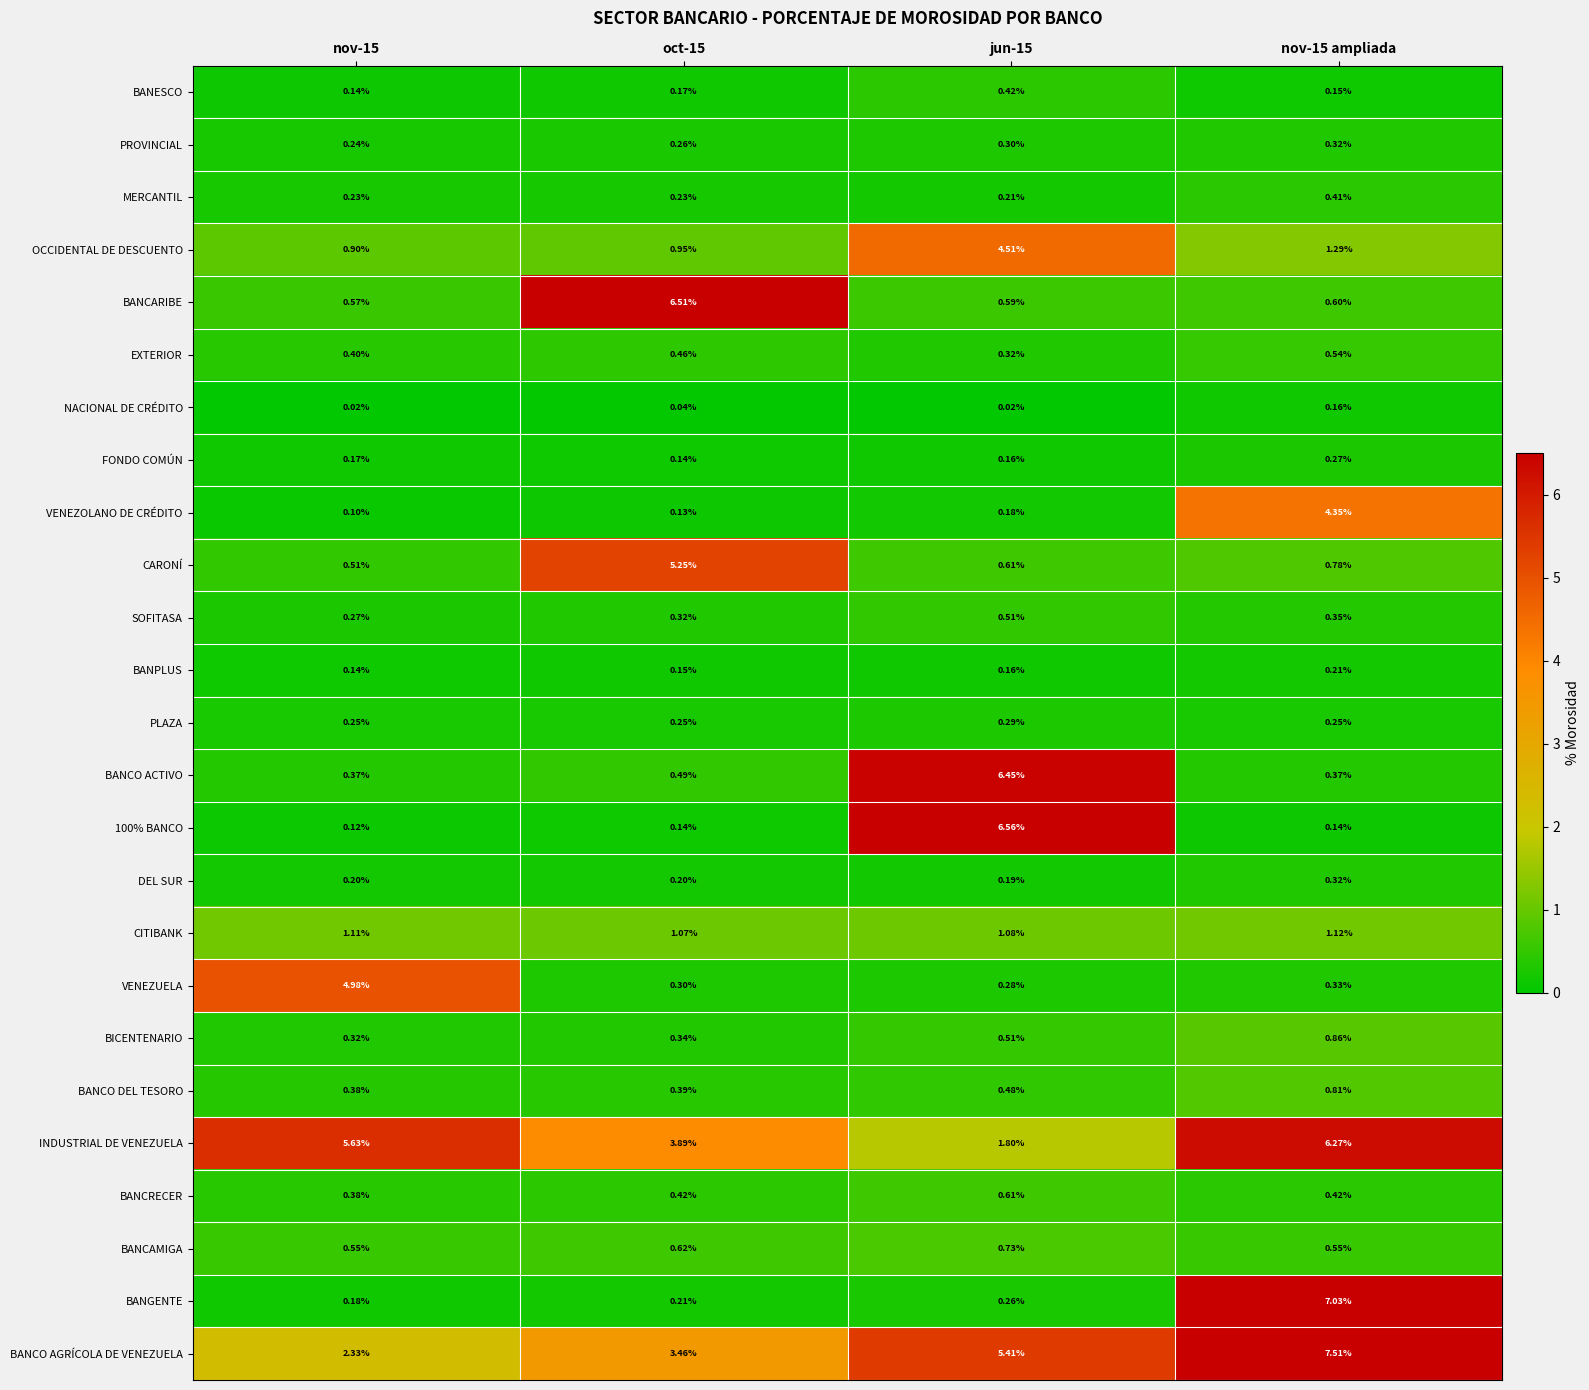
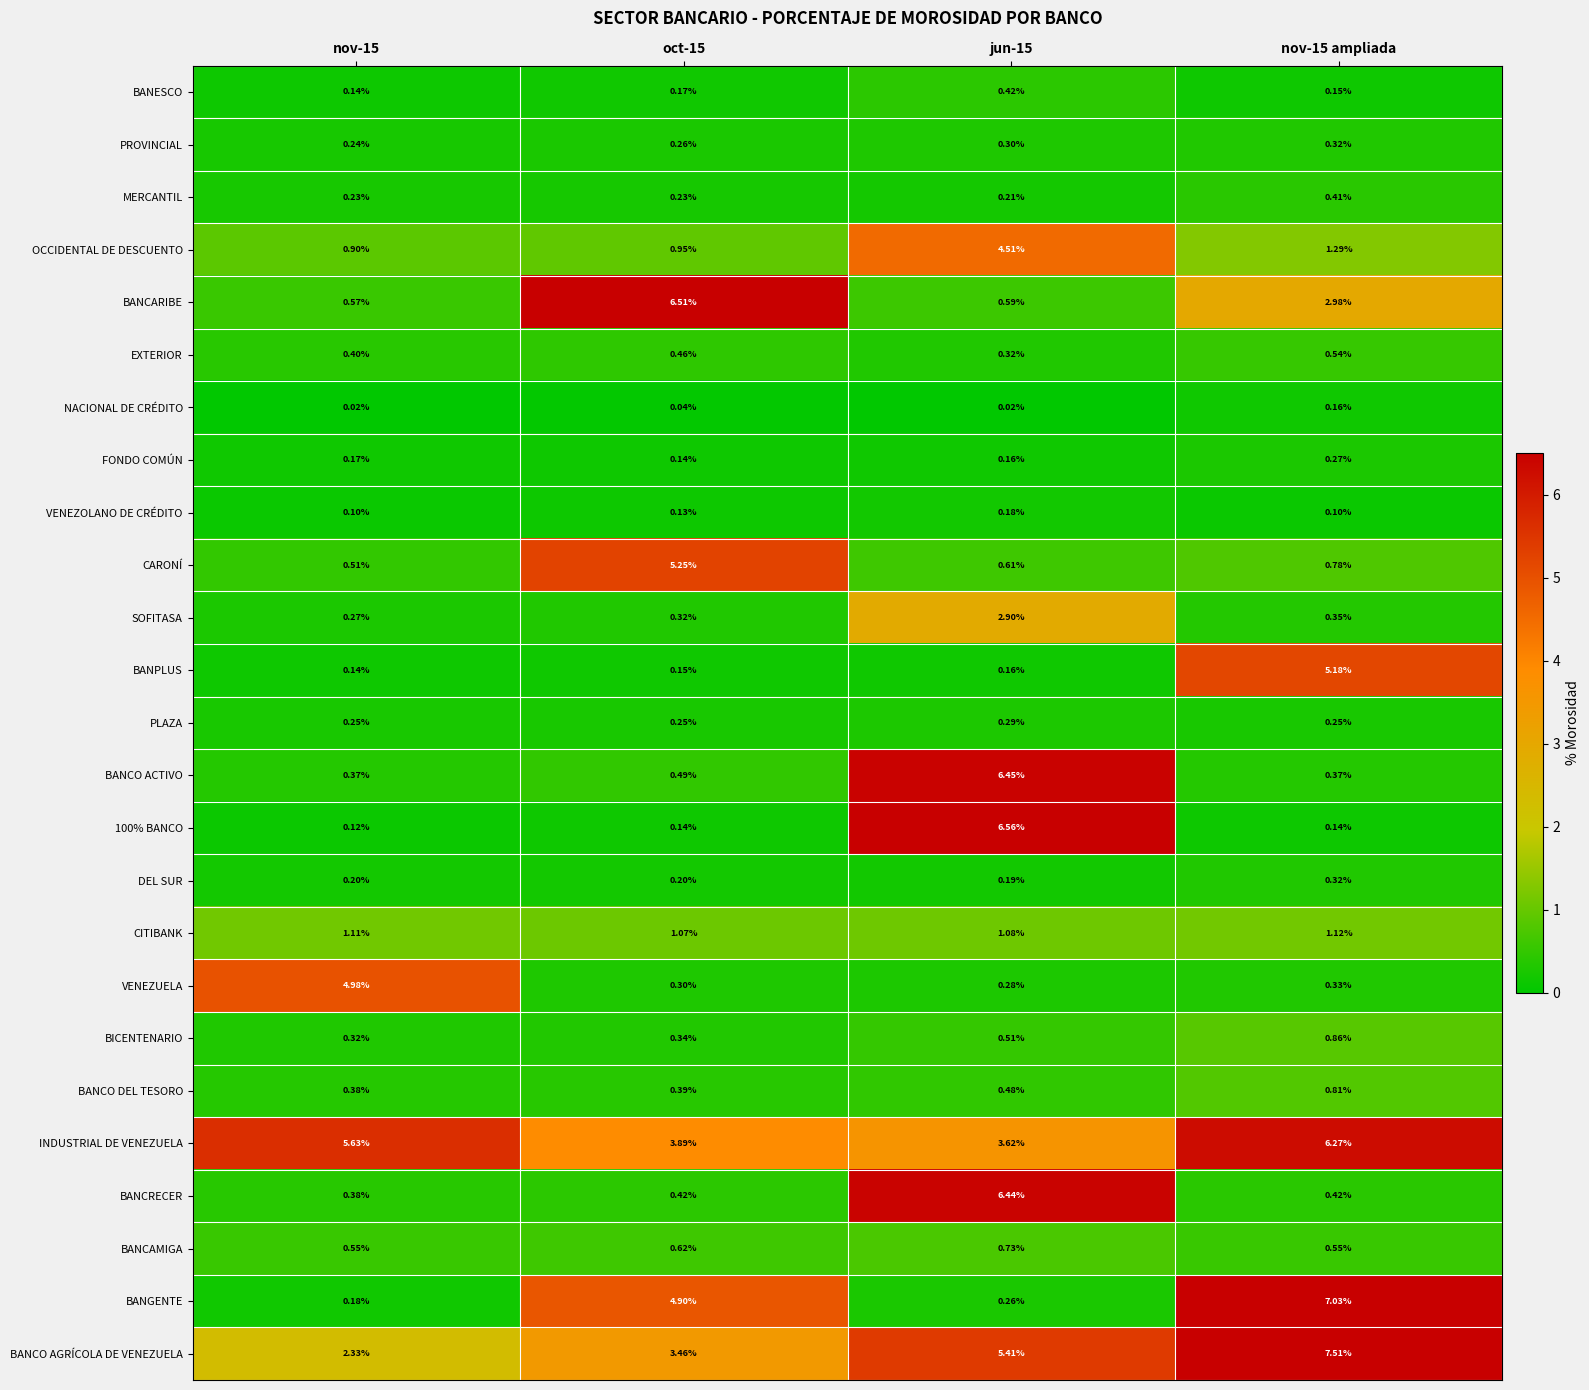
BANCARIBE, nov-15 ampliada: 0.60% -> 2.98%
VENEZOLANO DE CRÉDITO, nov-15 ampliada: 4.35% -> 0.10%
SOFITASA, jun-15: 0.51% -> 2.90%
BANPLUS, nov-15 ampliada: 0.21% -> 5.18%
INDUSTRIAL DE VENEZUELA, jun-15: 1.80% -> 3.62%
BANCRECER, jun-15: 0.61% -> 6.44%
BANGENTE, oct-15: 0.21% -> 4.90%
